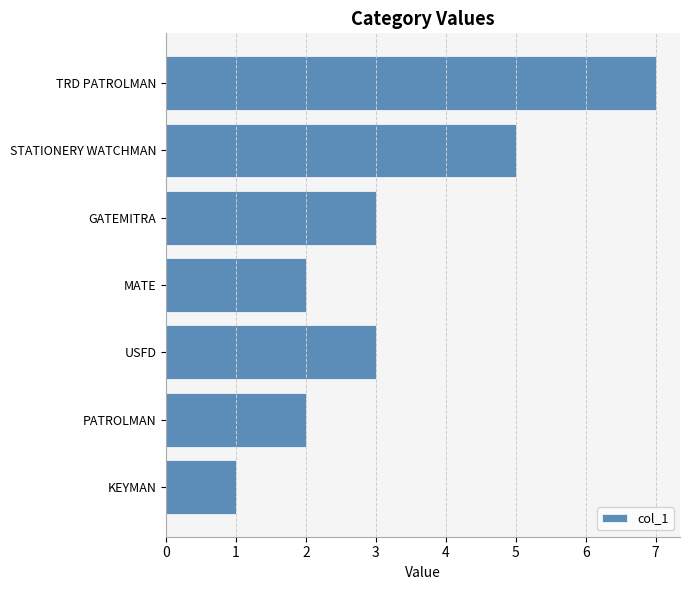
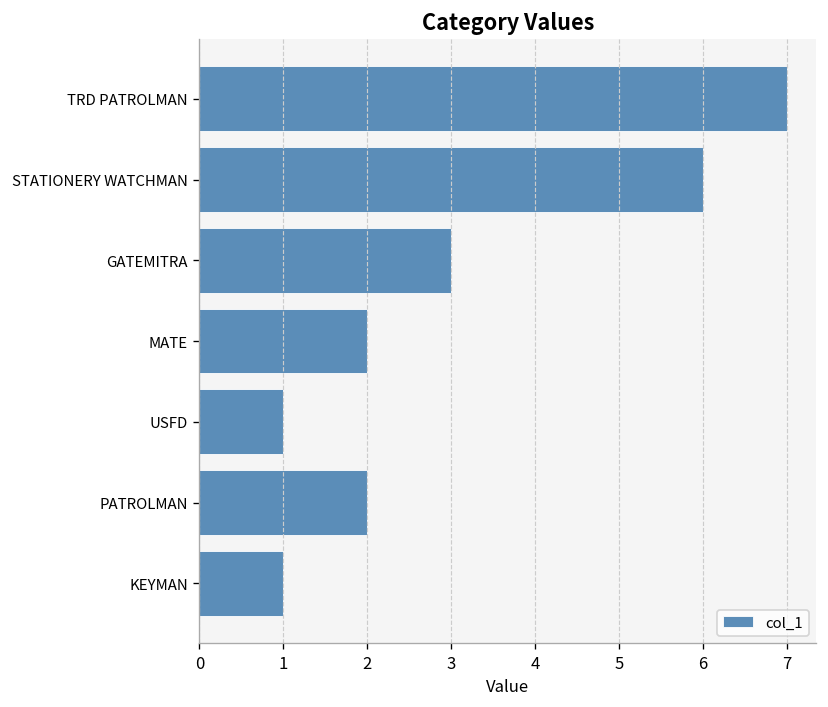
STATIONERY WATCHMAN: 5 -> 6
USFD: 3 -> 1
